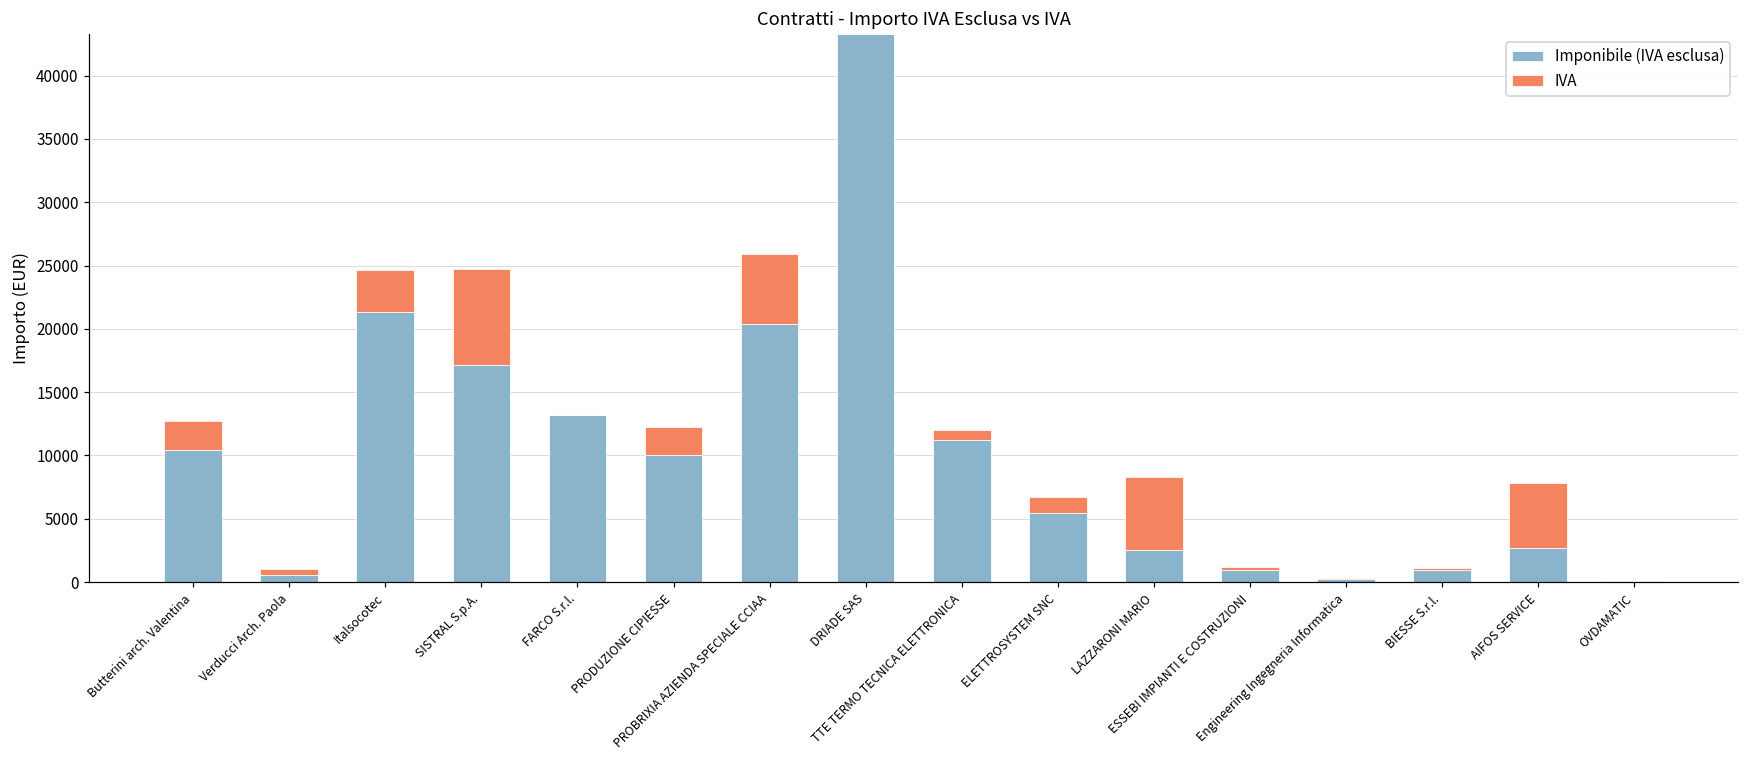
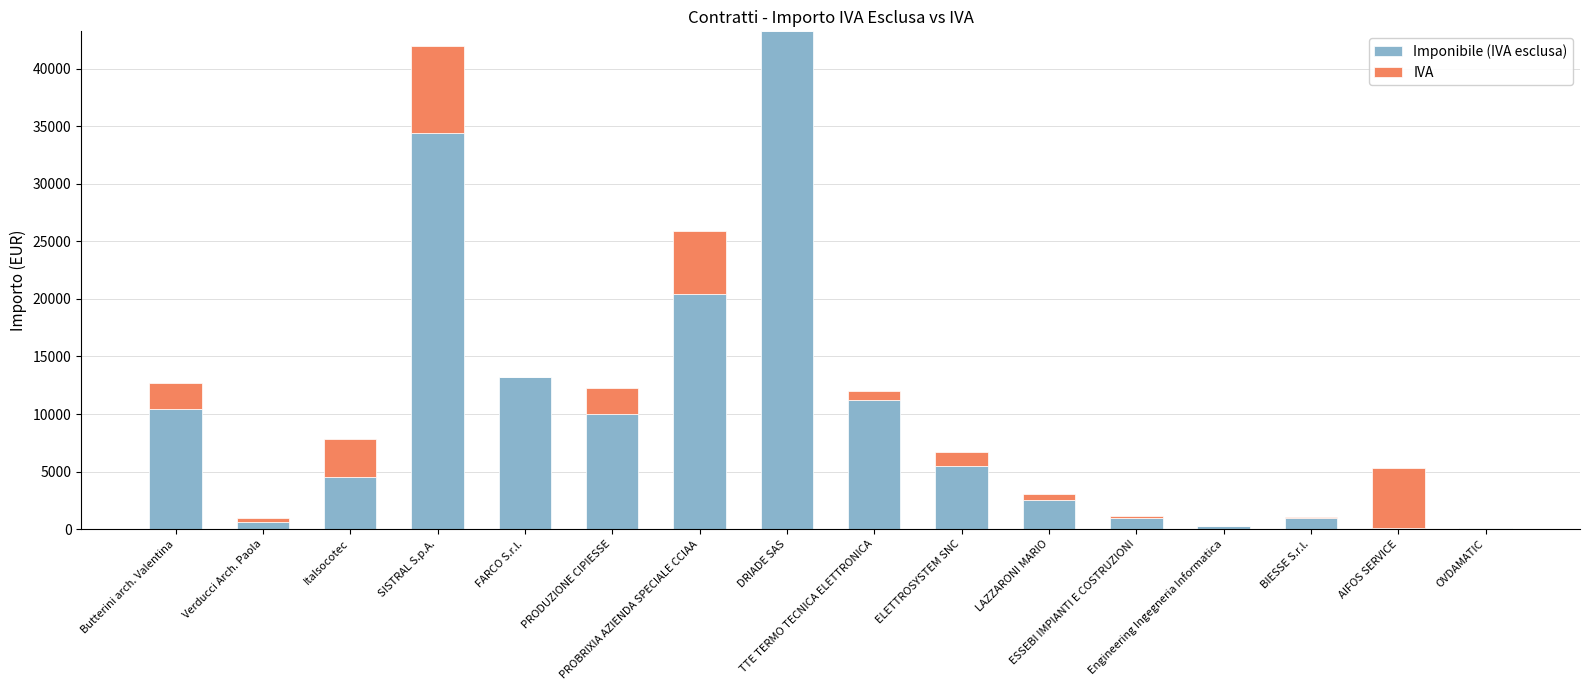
Imponibile (IVA esclusa), Italsocotec: 21300 -> 4500
Imponibile (IVA esclusa), SISTRAL S.p.A.: 17200 -> 34400
IVA, LAZZARONI MARIO: 5800 -> 600
Imponibile (IVA esclusa), AIFOS SERVICE: 2700 -> 100
